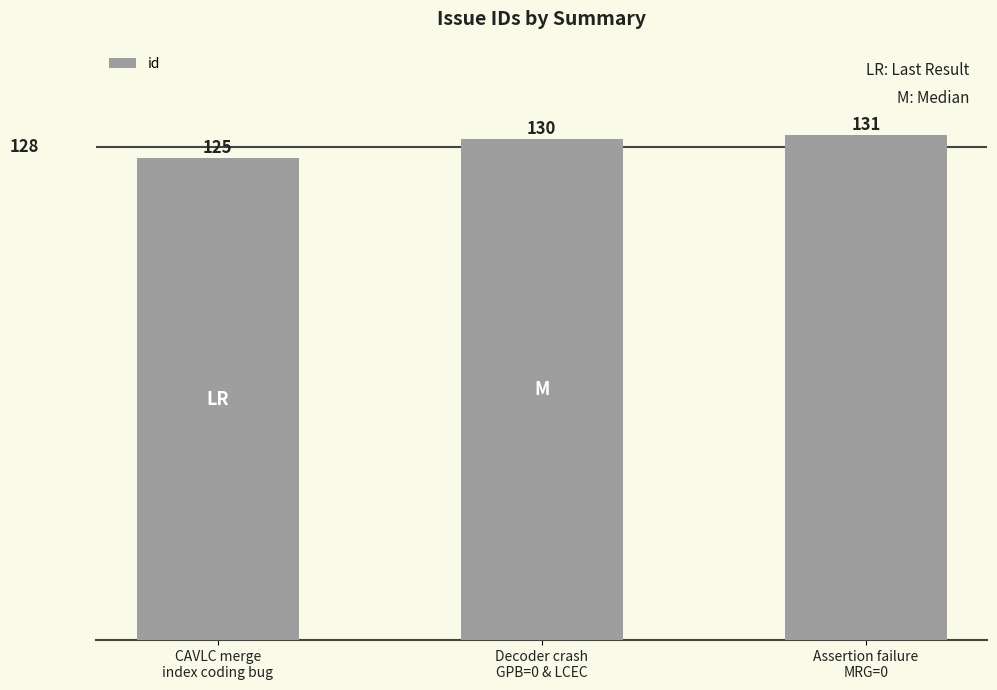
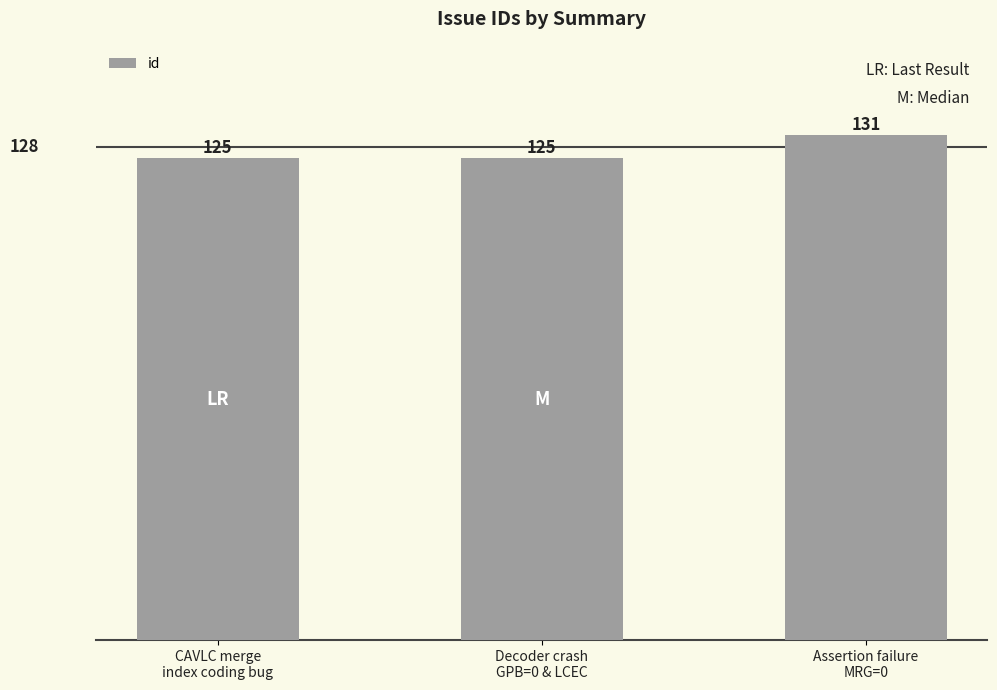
Decoder crash GPB=0 & LCEC: 130 -> 125
